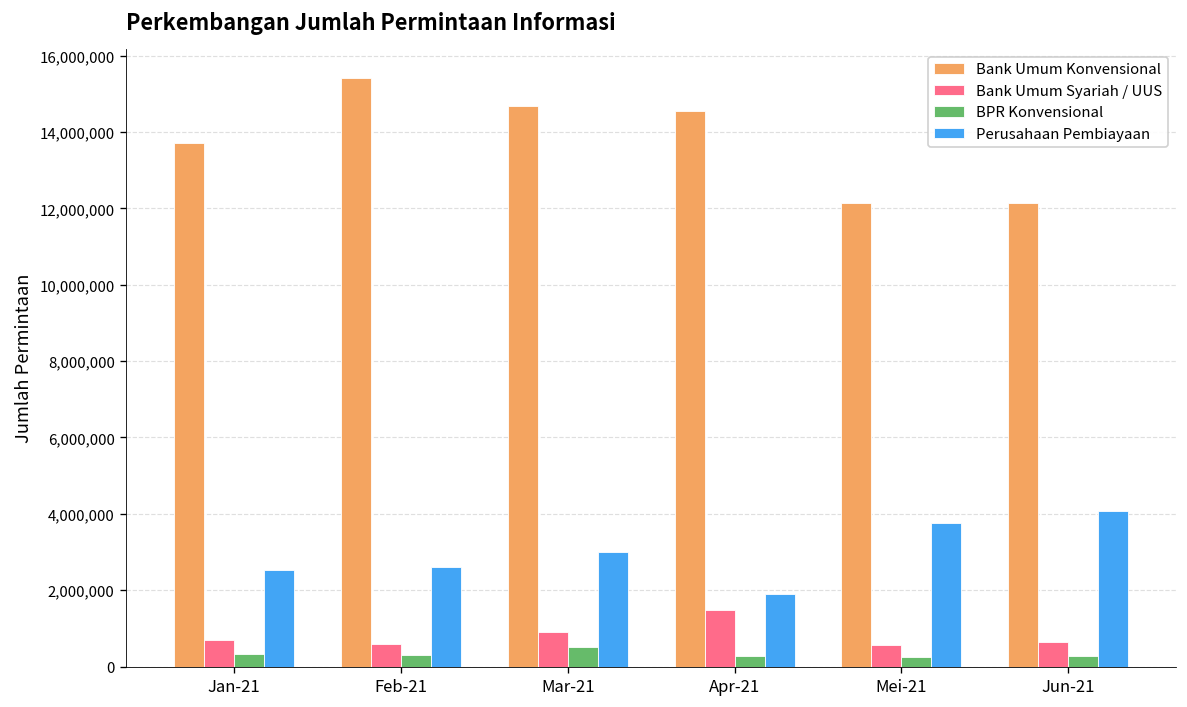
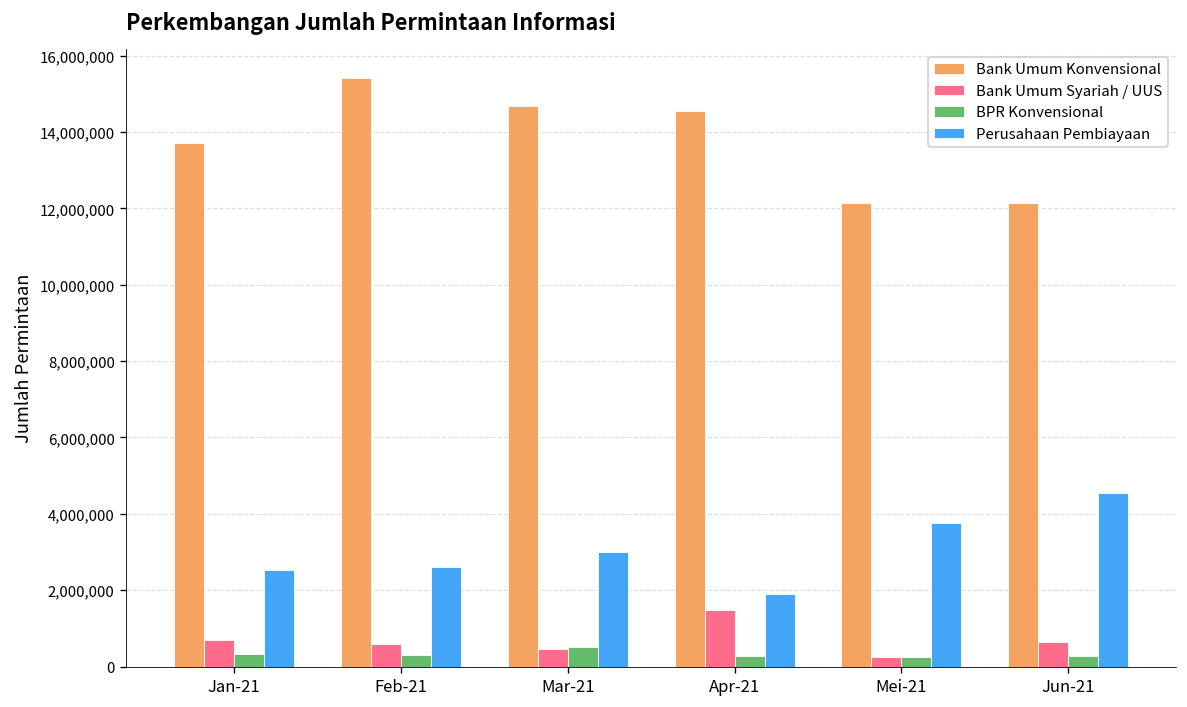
Bank Umum Syariah / UUS, Mar-21: 900,000 -> 400,000
Bank Umum Syariah / UUS, Mei-21: 600,000 -> 300,000
Perusahaan Pembiayaan, Jun-21: 4,100,000 -> 4,500,000
